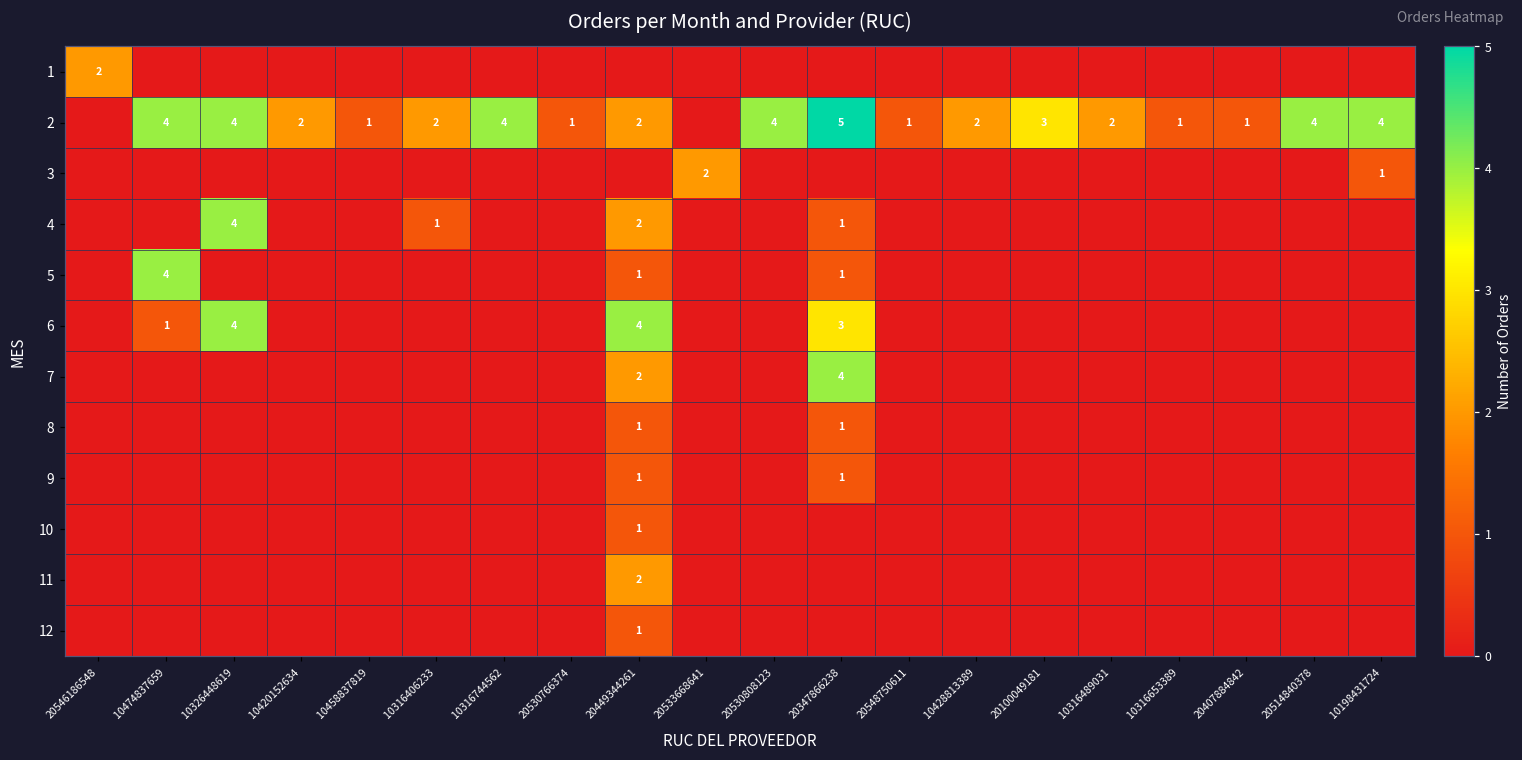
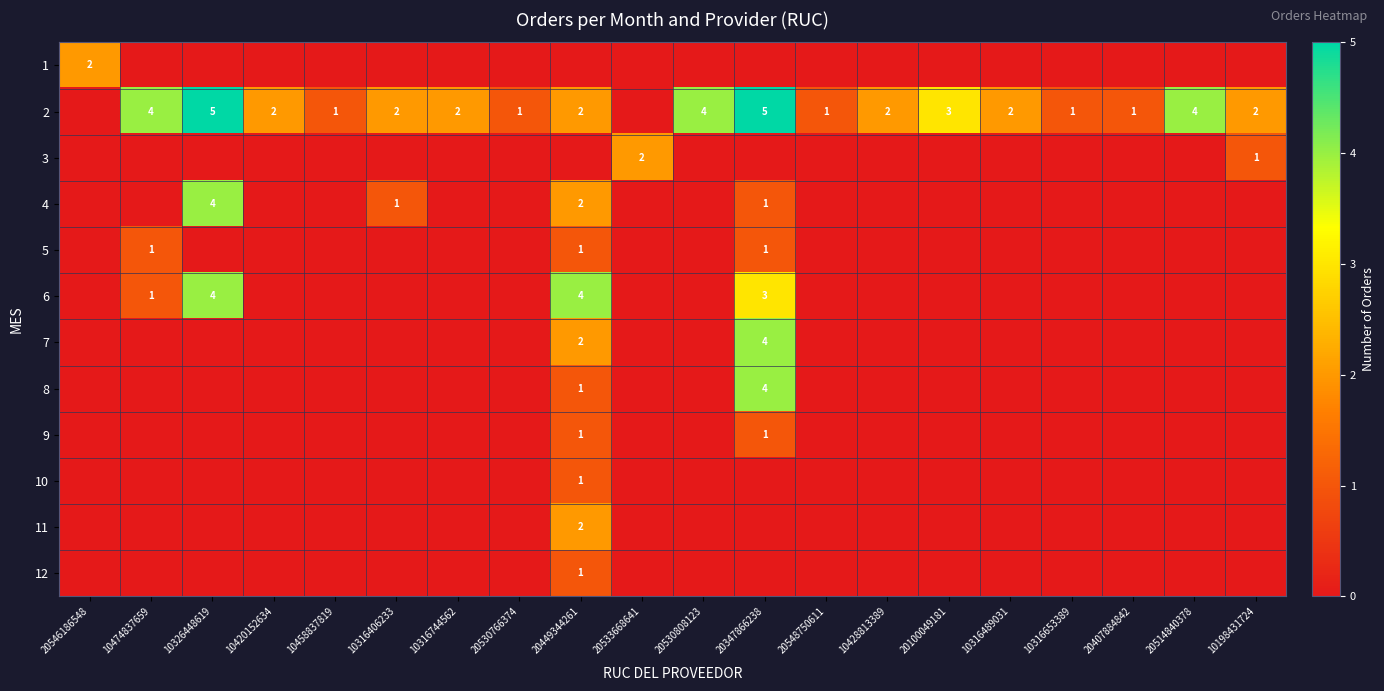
2, 10326448619: 4 -> 5
2, 10316744562: 4 -> 2
2, 10198431724: 4 -> 2
5, 10474837659: 4 -> 1
8, 20347866238: 1 -> 4
